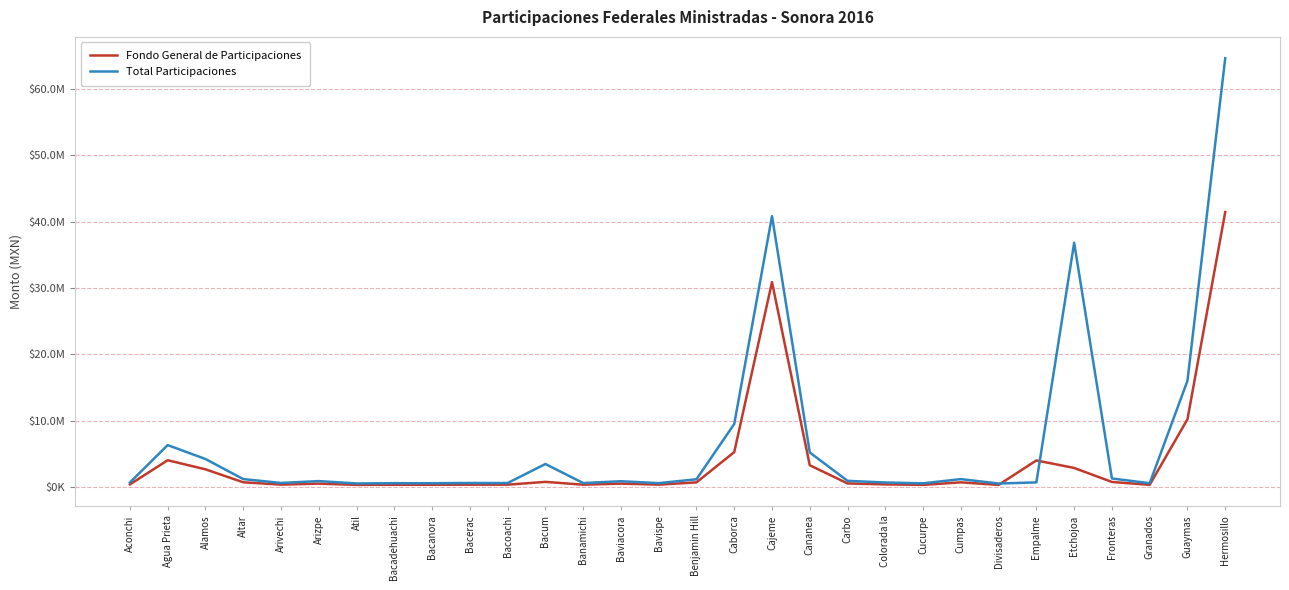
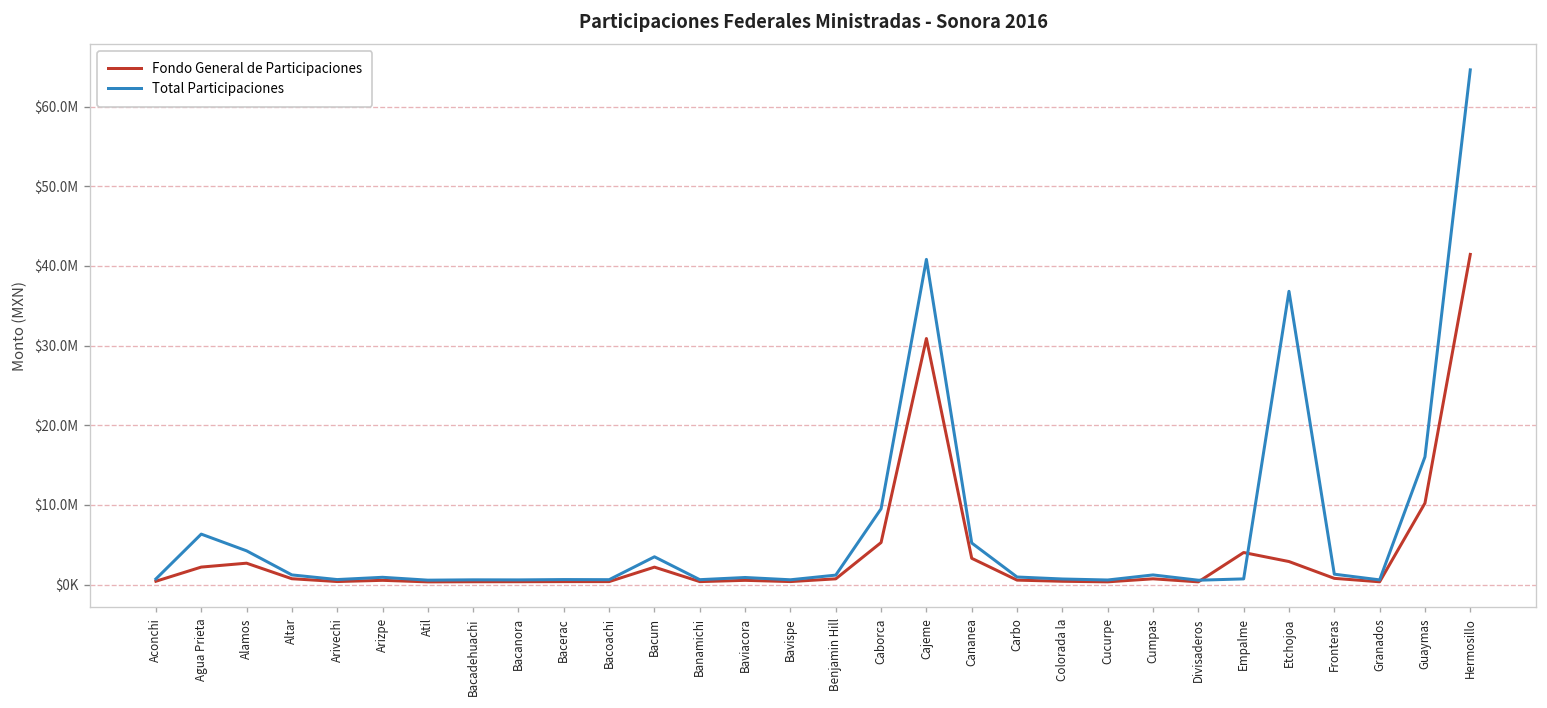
Fondo General de Participaciones, Agua Prieta: $4000000 -> $2000000
Fondo General de Participaciones, Bacum: $1000000 -> $2000000
